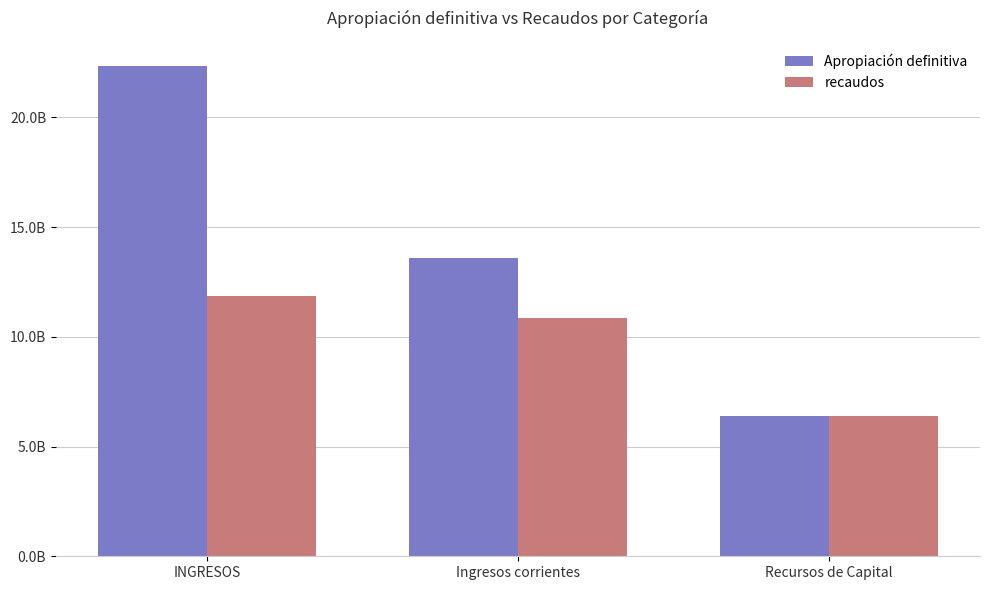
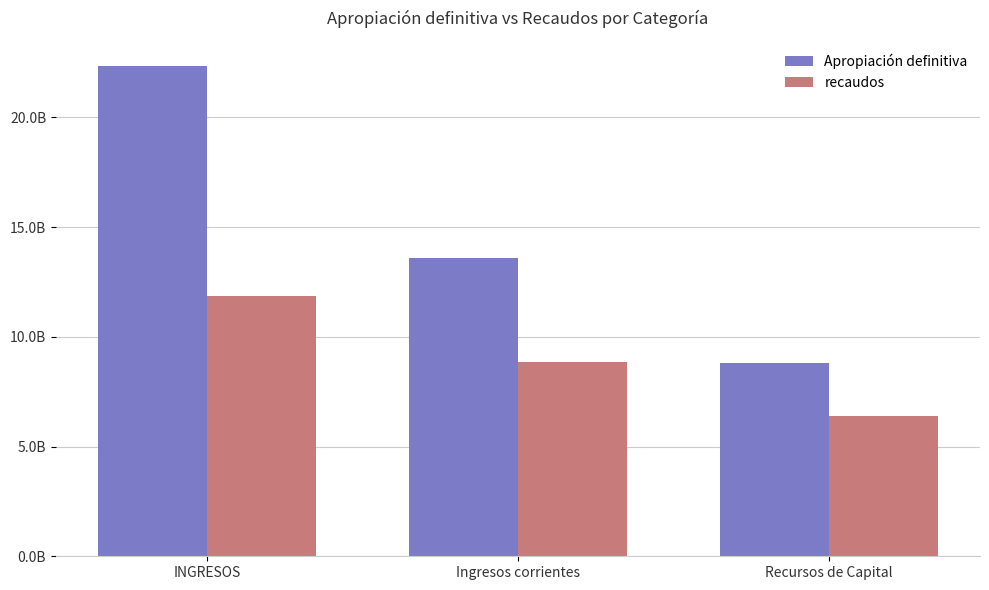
recaudos, Ingresos corrientes: 10900000000 -> 8800000000
Apropiación definitiva, Recursos de Capital: 6400000000 -> 8800000000
